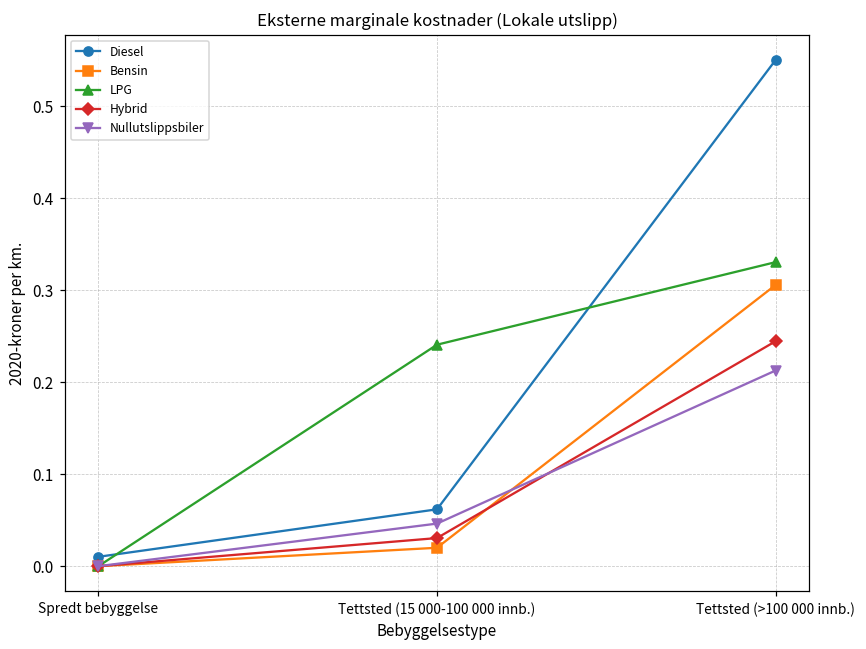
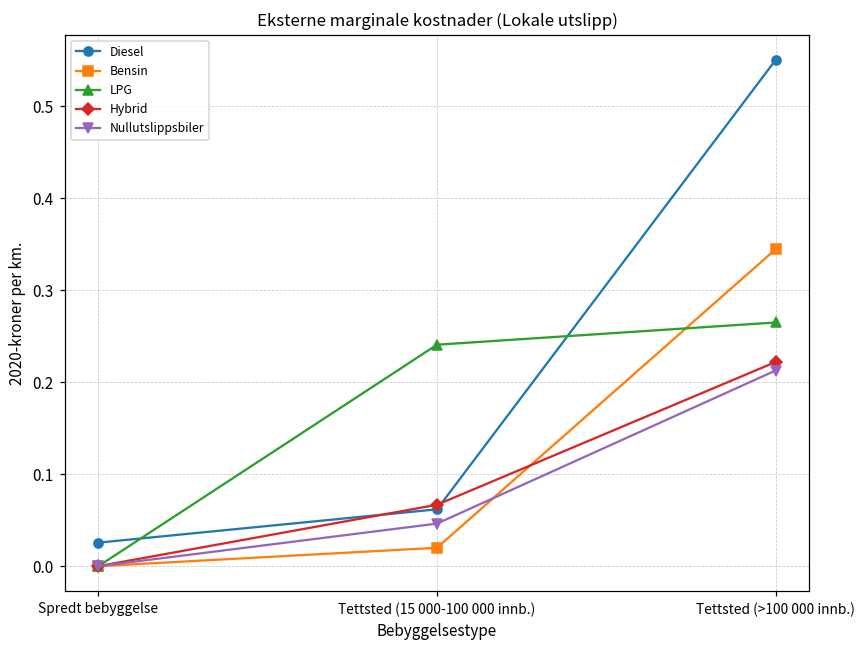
Diesel, Spredt bebyggelse: 0.01 -> 0.03
Hybrid, Tettsted (15 000-100 000 innb.): 0.03 -> 0.07
Bensin, Tettsted (>100 000 innb.): 0.31 -> 0.34
LPG, Tettsted (>100 000 innb.): 0.33 -> 0.26
Hybrid, Tettsted (>100 000 innb.): 0.24 -> 0.22
